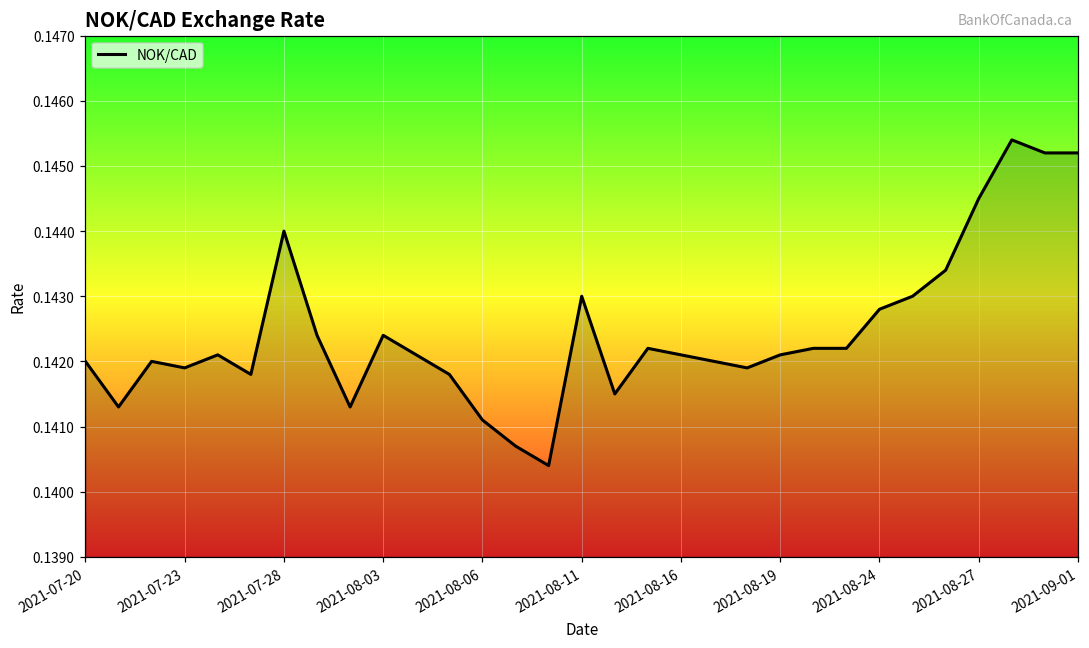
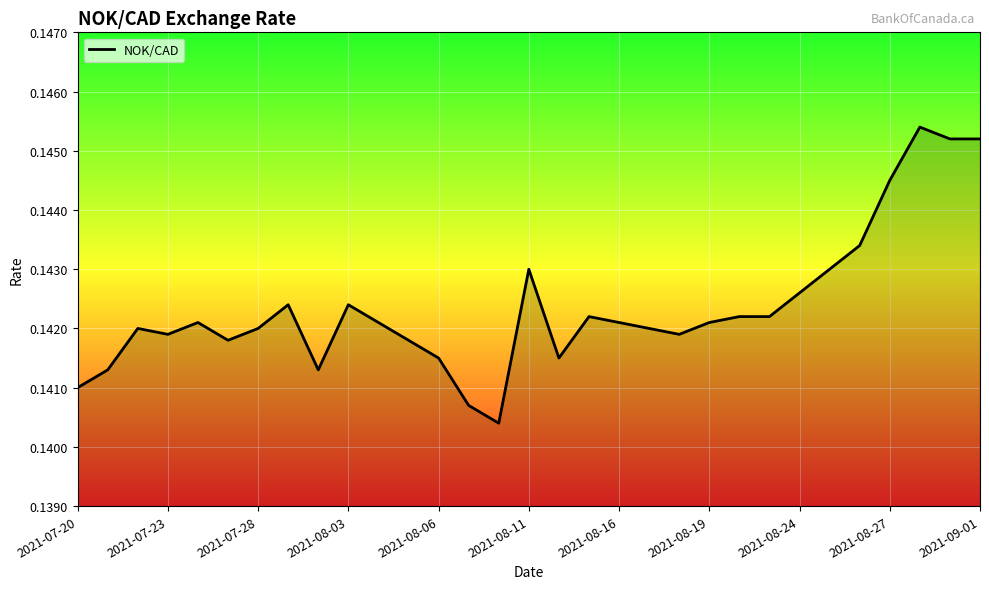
2021-07-20: 0.142 -> 0.141
2021-07-28: 0.144 -> 0.142
2021-08-06: 0.1411 -> 0.1415
2021-08-24: 0.1428 -> 0.1426
